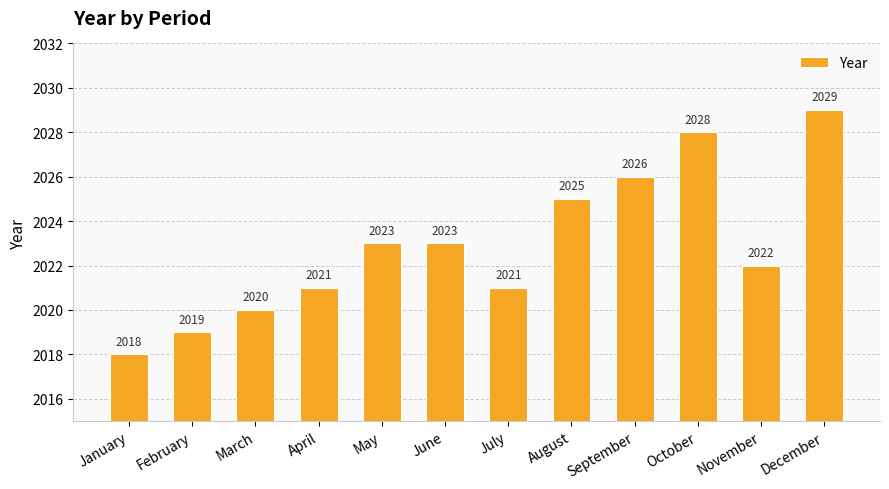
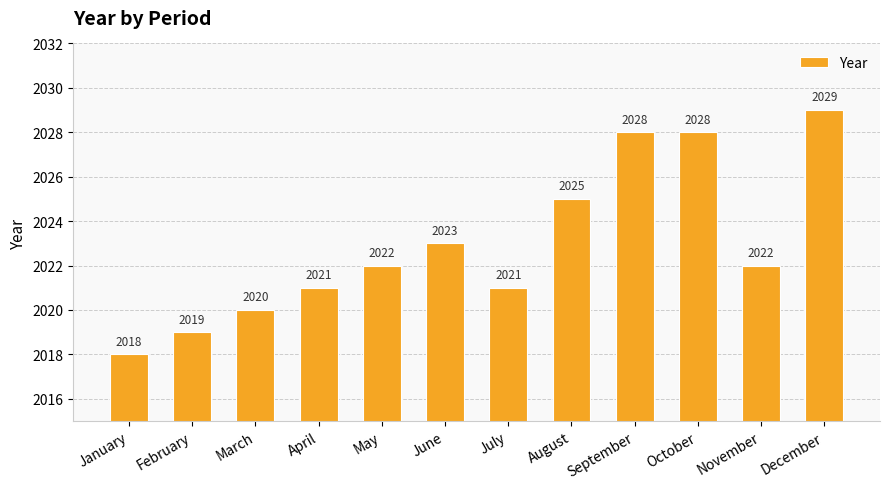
May: 2023 -> 2022
September: 2026 -> 2028
